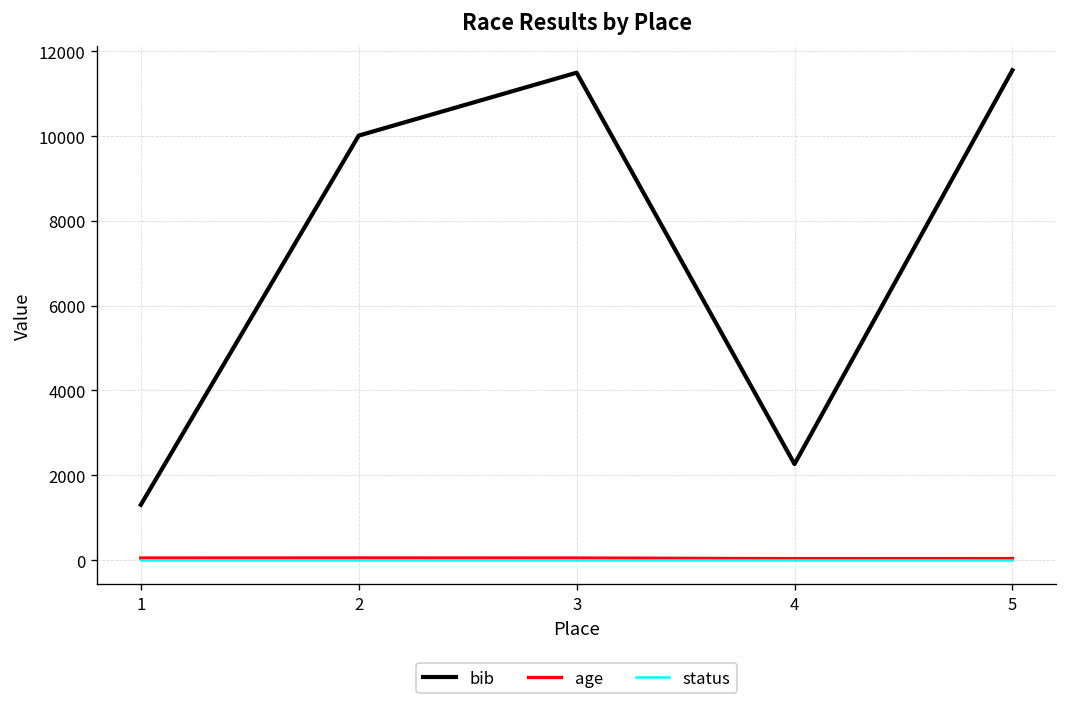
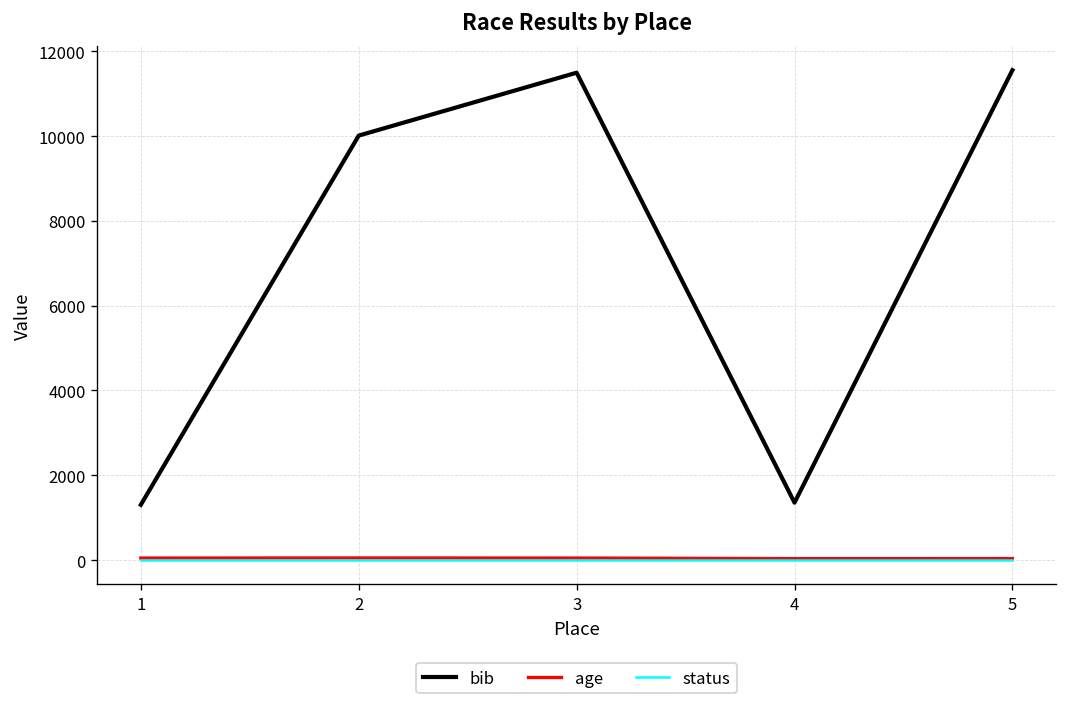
bib, 4: 2300 -> 1400
